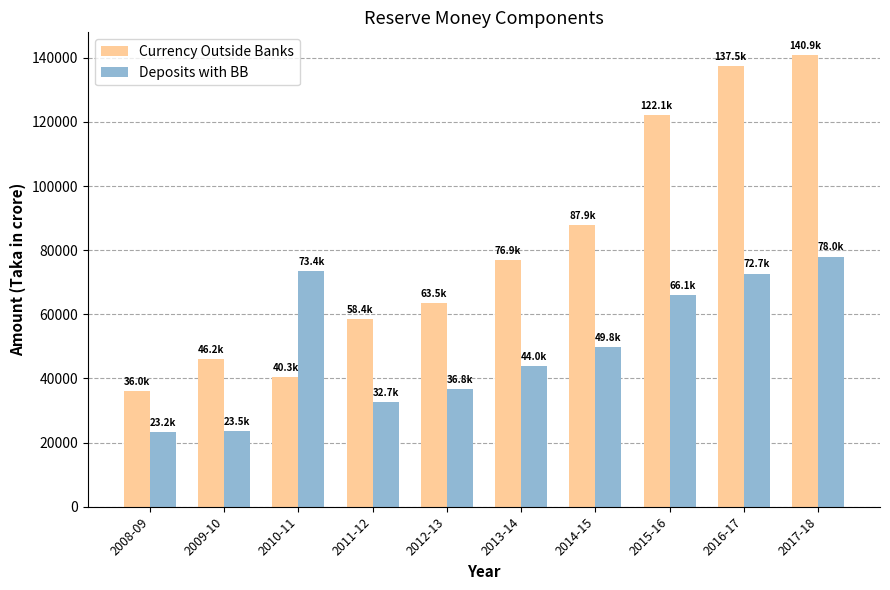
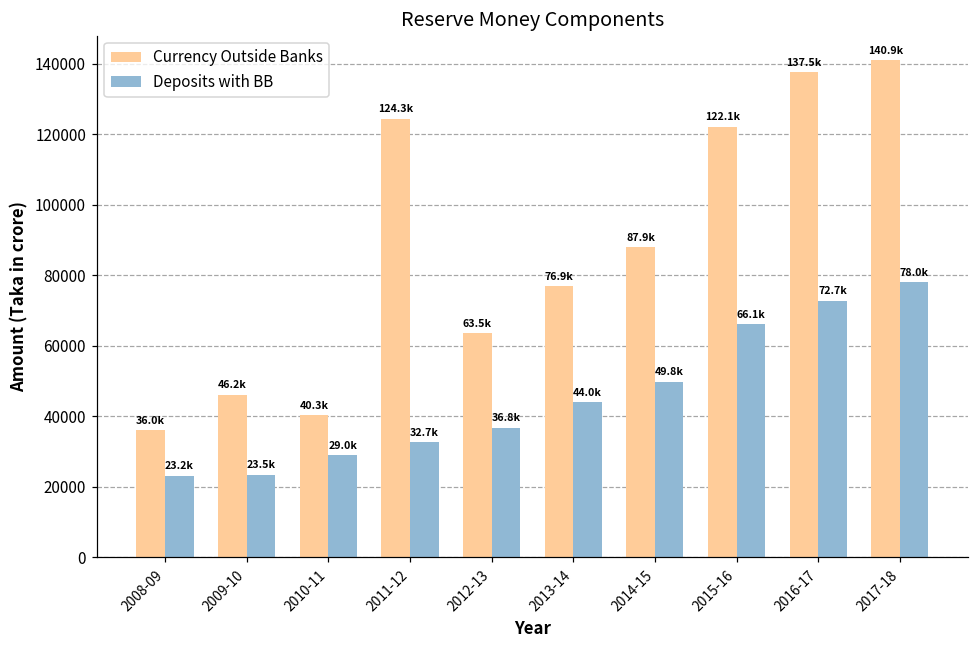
Deposits with BB, 2010-11: 73.4k -> 29.0k
Currency Outside Banks, 2011-12: 58.4k -> 124.3k
